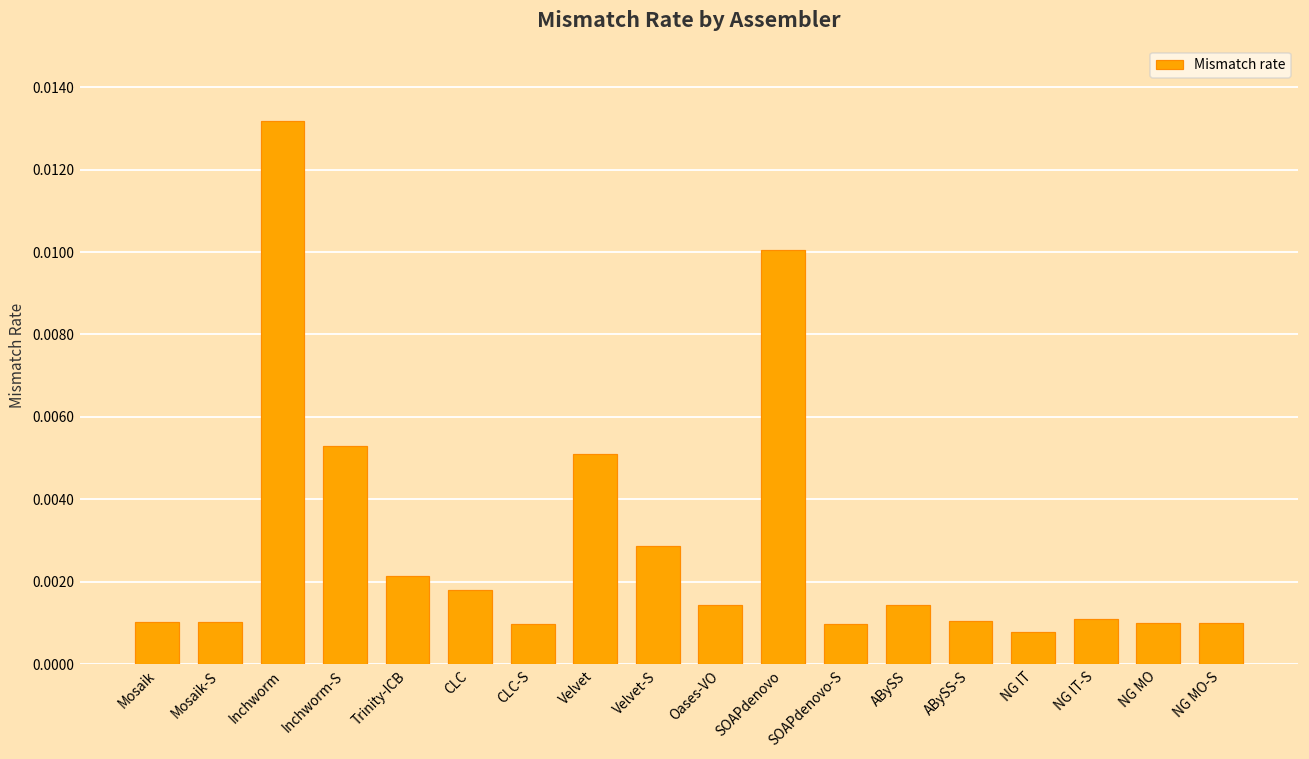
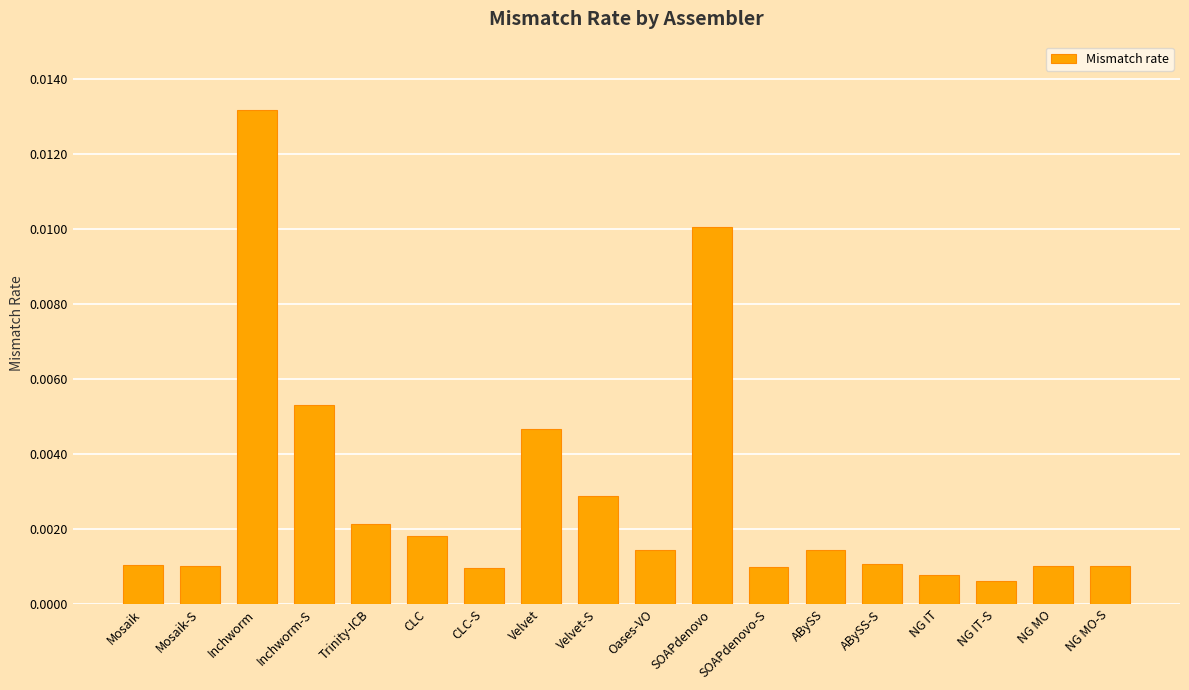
Velvet: 0.0051 -> 0.0047
NG IT-S: 0.0011 -> 0.0006
